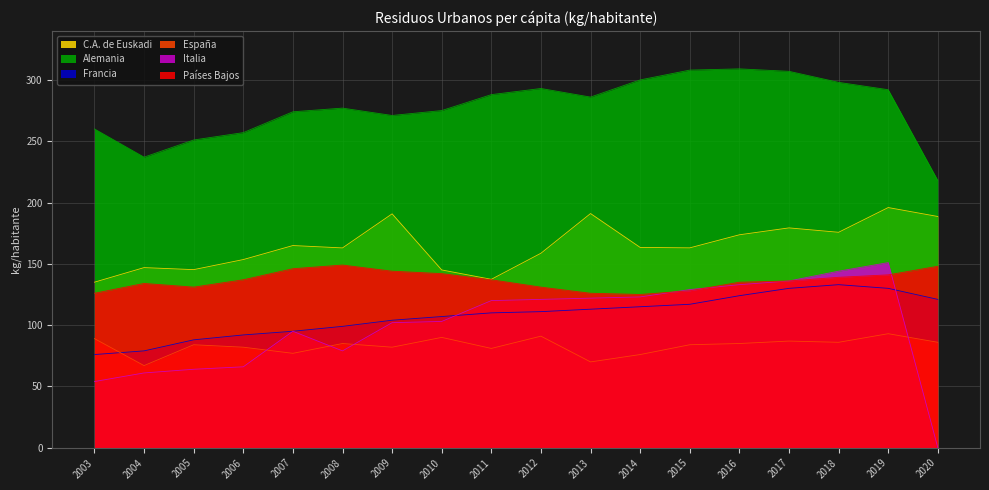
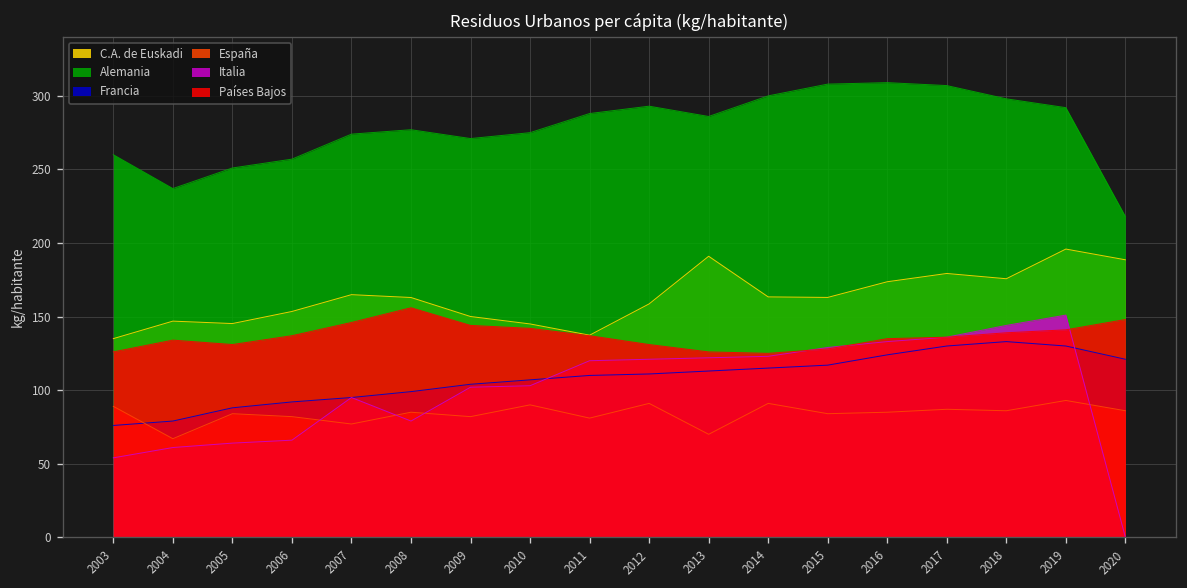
Países Bajos, 2008: 149 -> 156
C.A. de Euskadi, 2009: 191 -> 150
España, 2014: 76 -> 91
